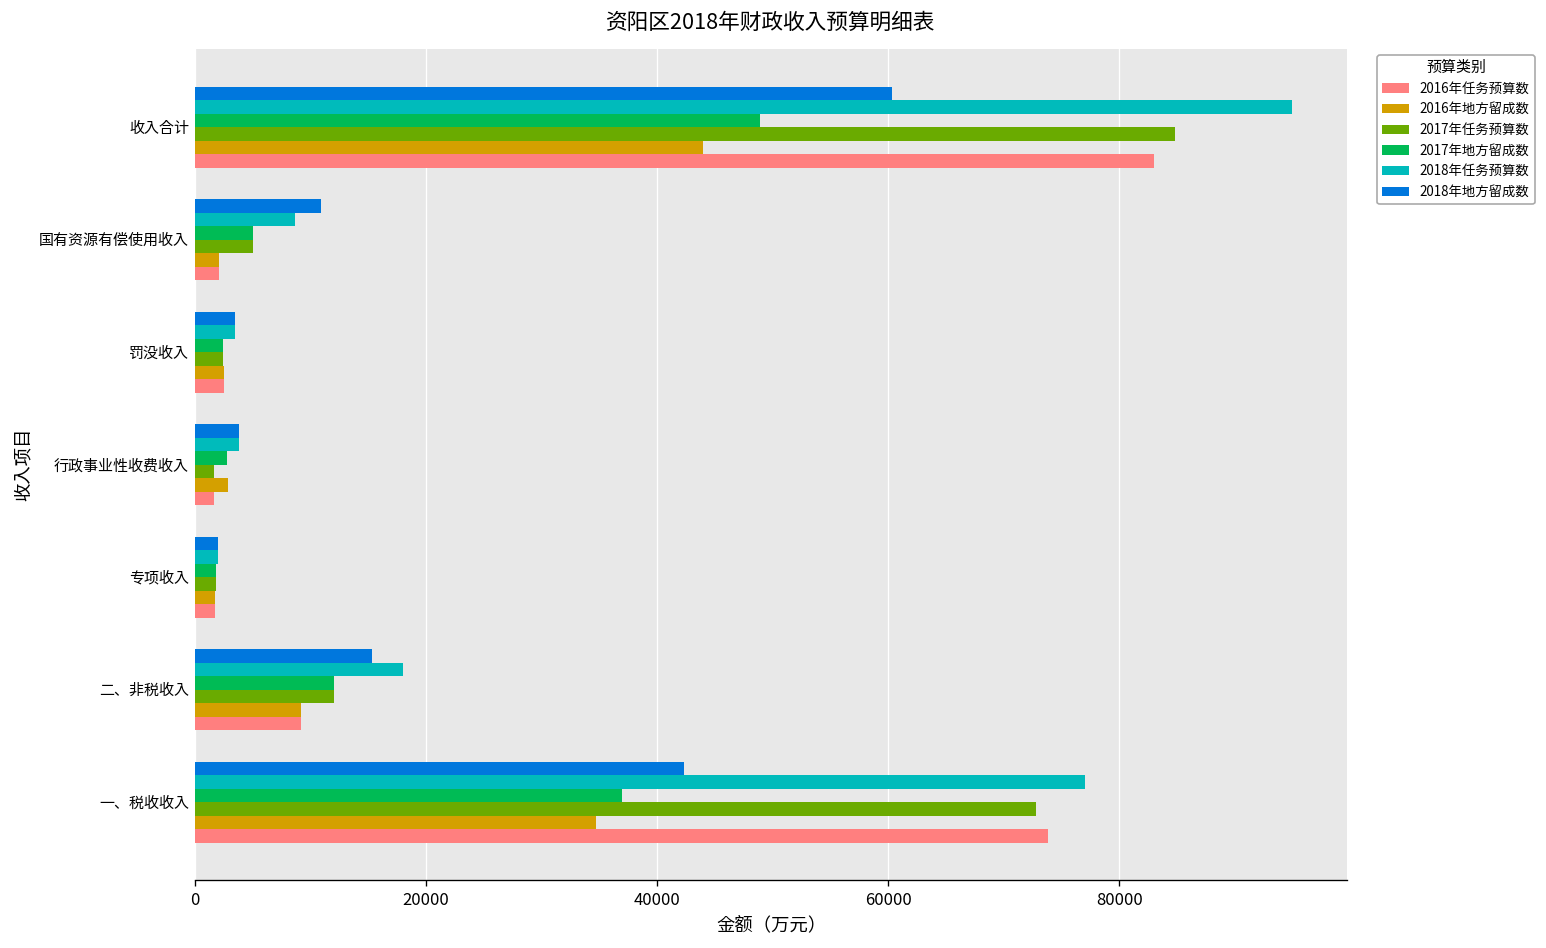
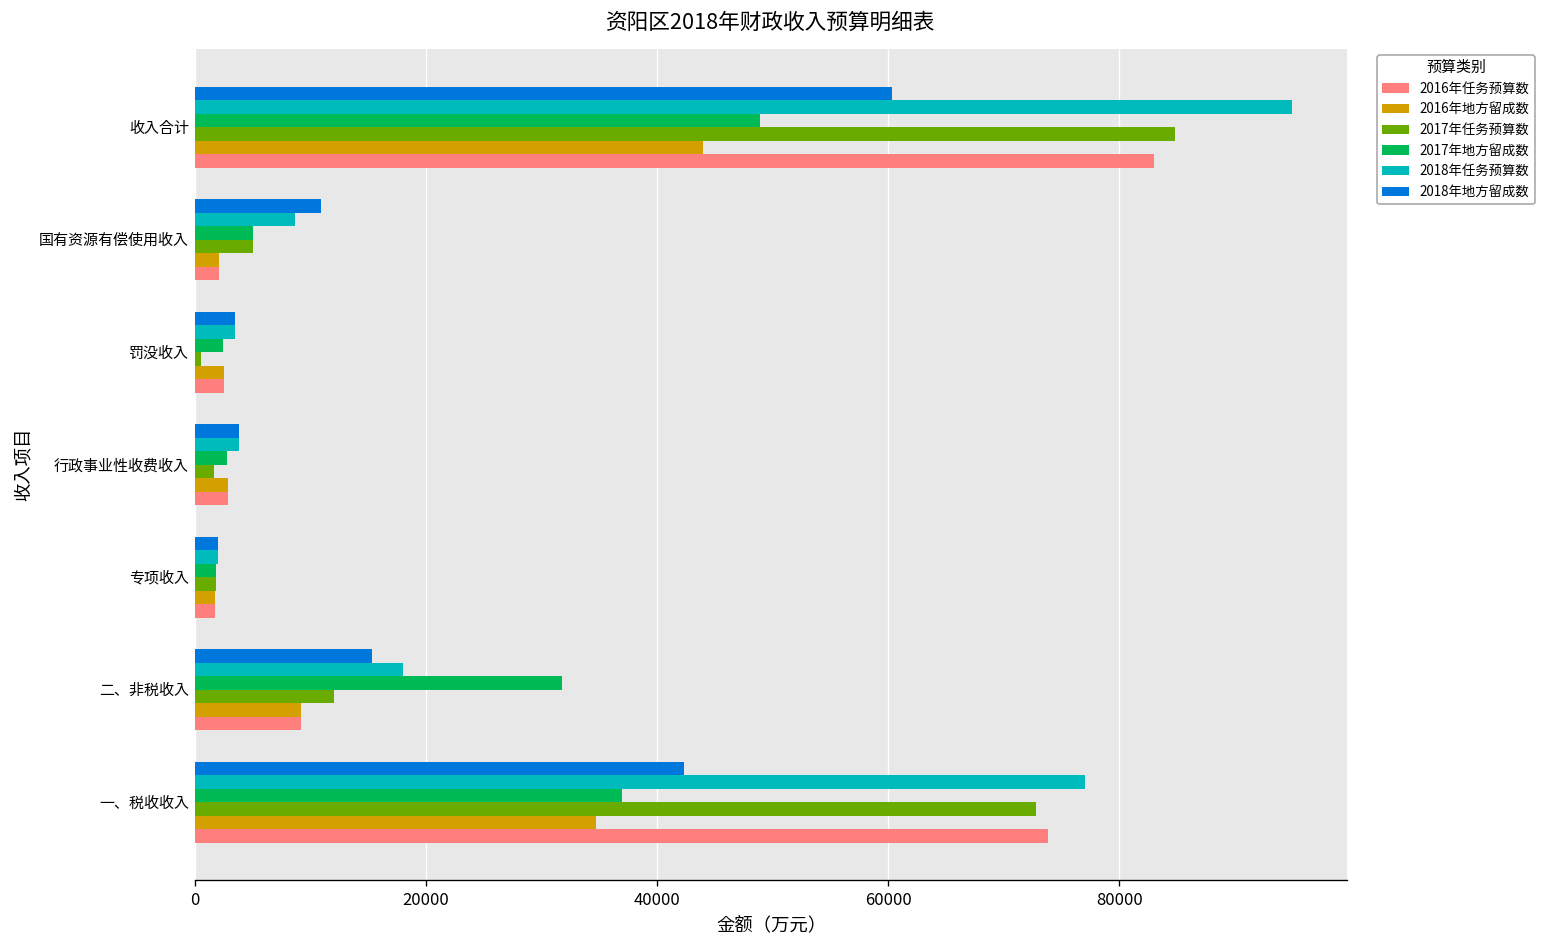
2017年任务预算数, 罚没收入: 2000 -> 1000
2016年任务预算数, 行政事业性收费收入: 2000 -> 3000
2017年地方留成数, 二、非税收入: 12000 -> 32000
